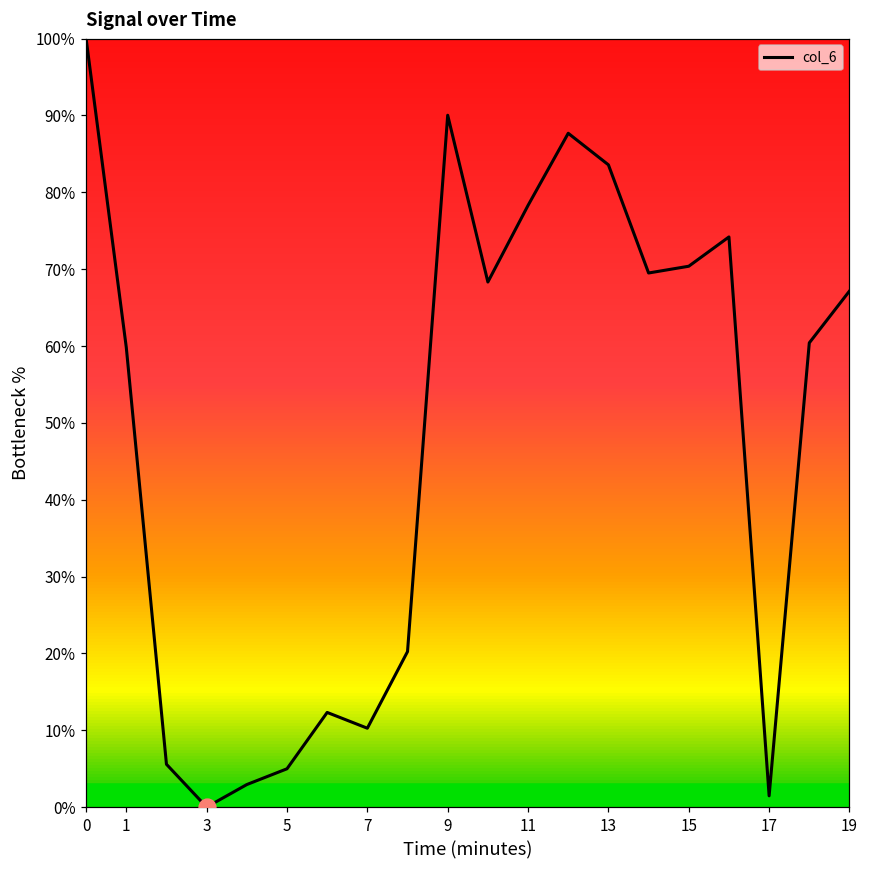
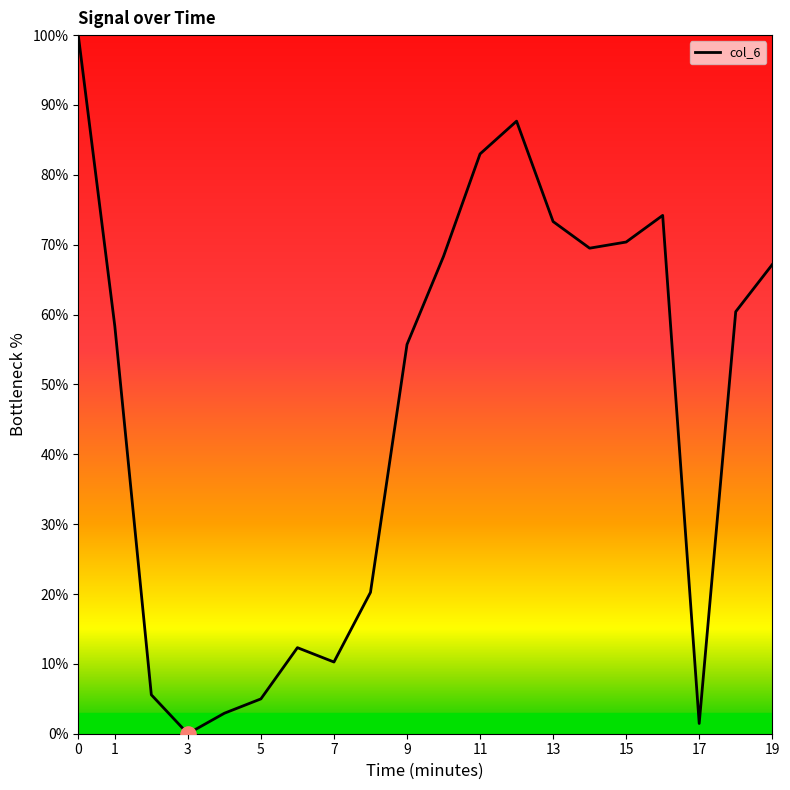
col_6, 1: 60% -> 58%
col_6, 9: 90% -> 56%
col_6, 11: 78% -> 83%
col_6, 13: 84% -> 73%
